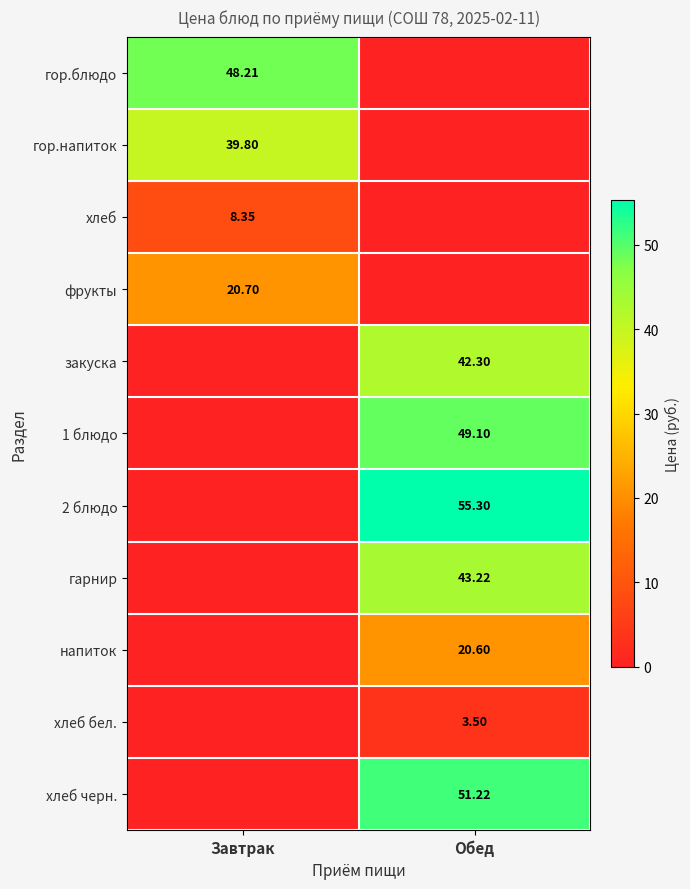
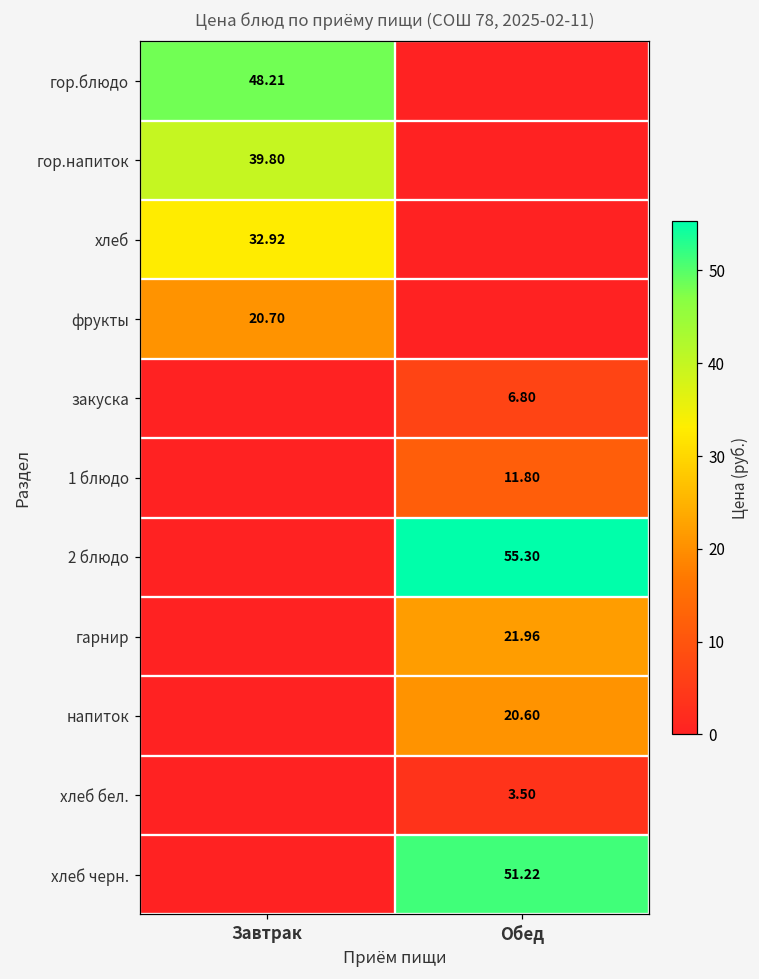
хлеб, Завтрак: 8.35 -> 32.92
закуска, Обед: 42.30 -> 6.80
1 блюдо, Обед: 49.10 -> 11.80
гарнир, Обед: 43.22 -> 21.96
